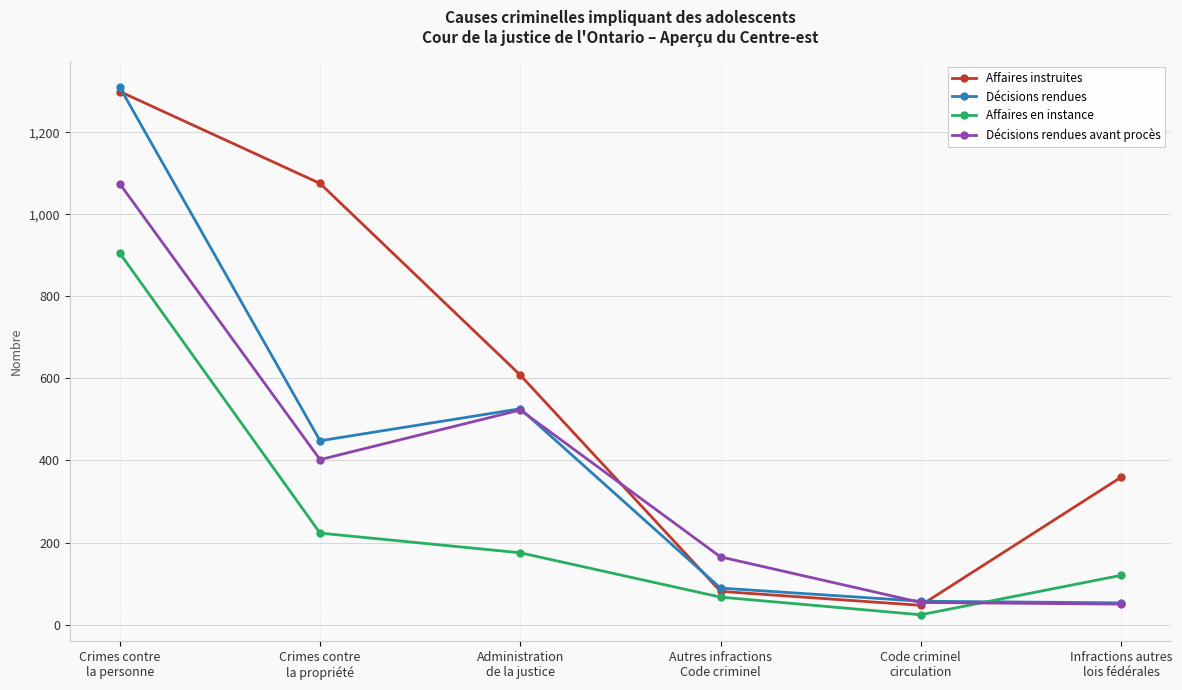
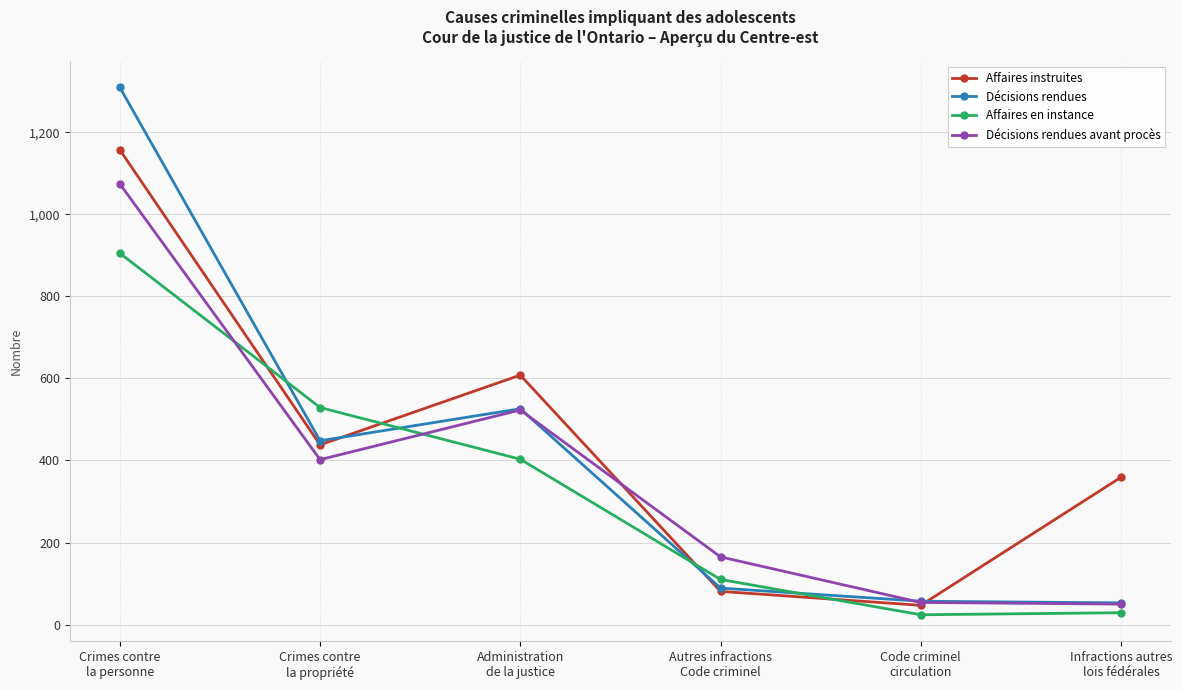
Affaires instruites, Crimes contre la personne: 1,300 -> 1,160
Affaires instruites, Crimes contre la propriété: 1,080 -> 440
Affaires en instance, Crimes contre la propriété: 220 -> 530
Affaires en instance, Administration de la justice: 180 -> 400
Affaires en instance, Autres infractions Code criminel: 70 -> 110
Affaires en instance, Infractions autres lois fédérales: 120 -> 30
